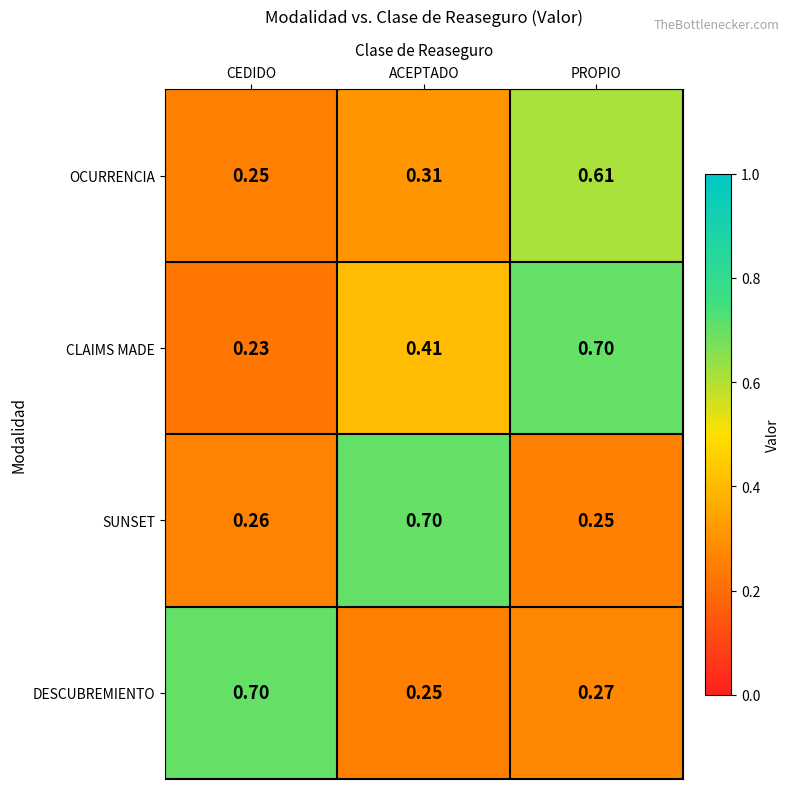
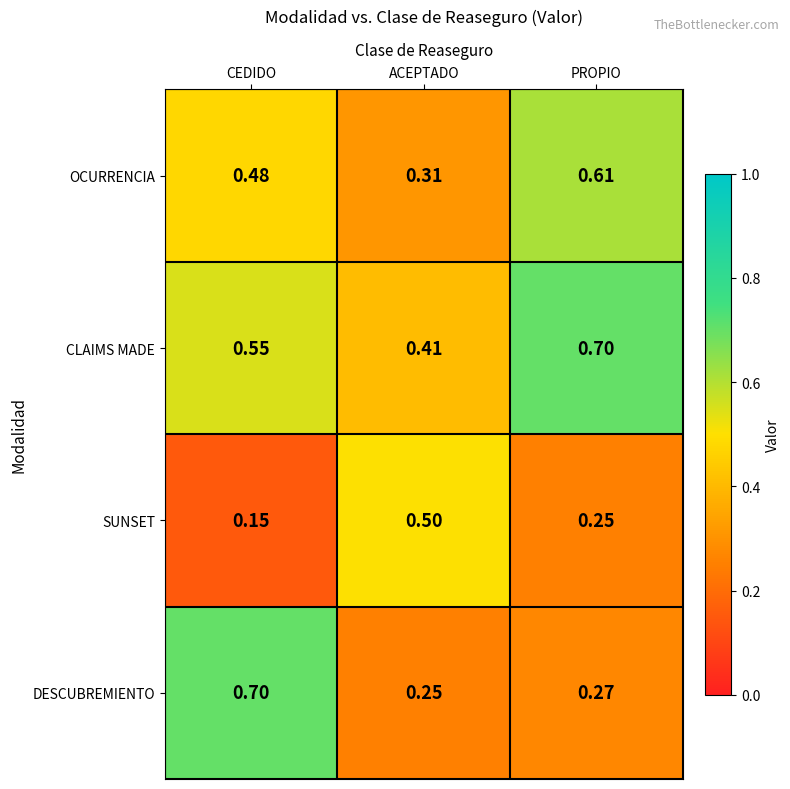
OCURRENCIA, CEDIDO: 0.25 -> 0.48
CLAIMS MADE, CEDIDO: 0.23 -> 0.55
SUNSET, CEDIDO: 0.26 -> 0.15
SUNSET, ACEPTADO: 0.70 -> 0.50
